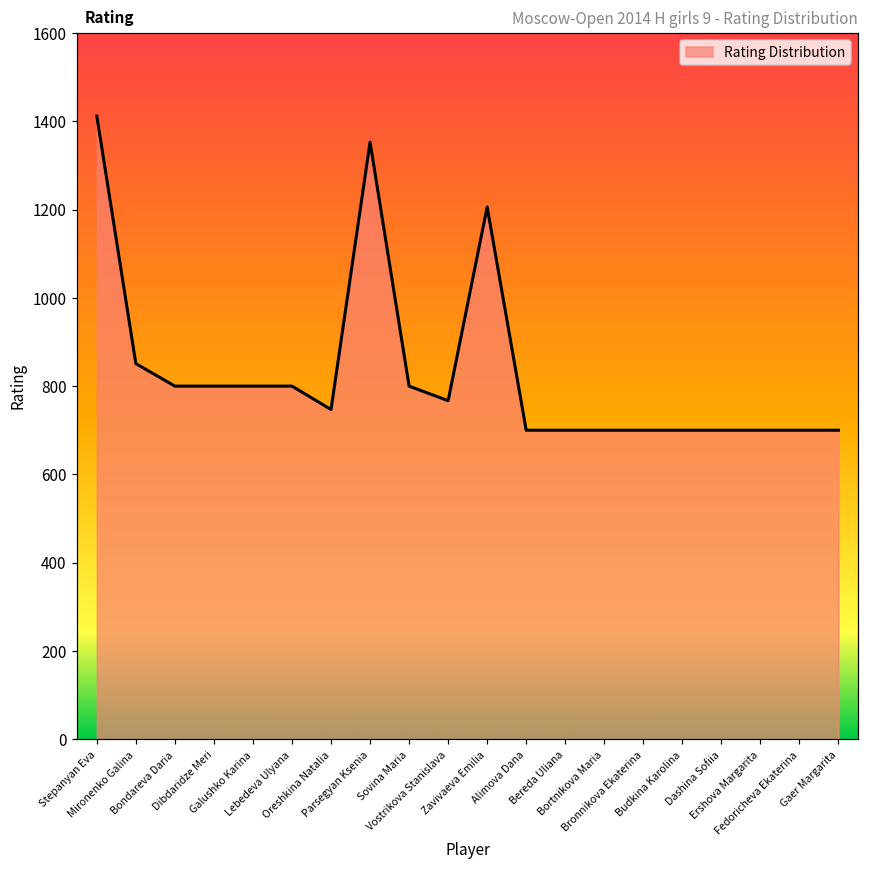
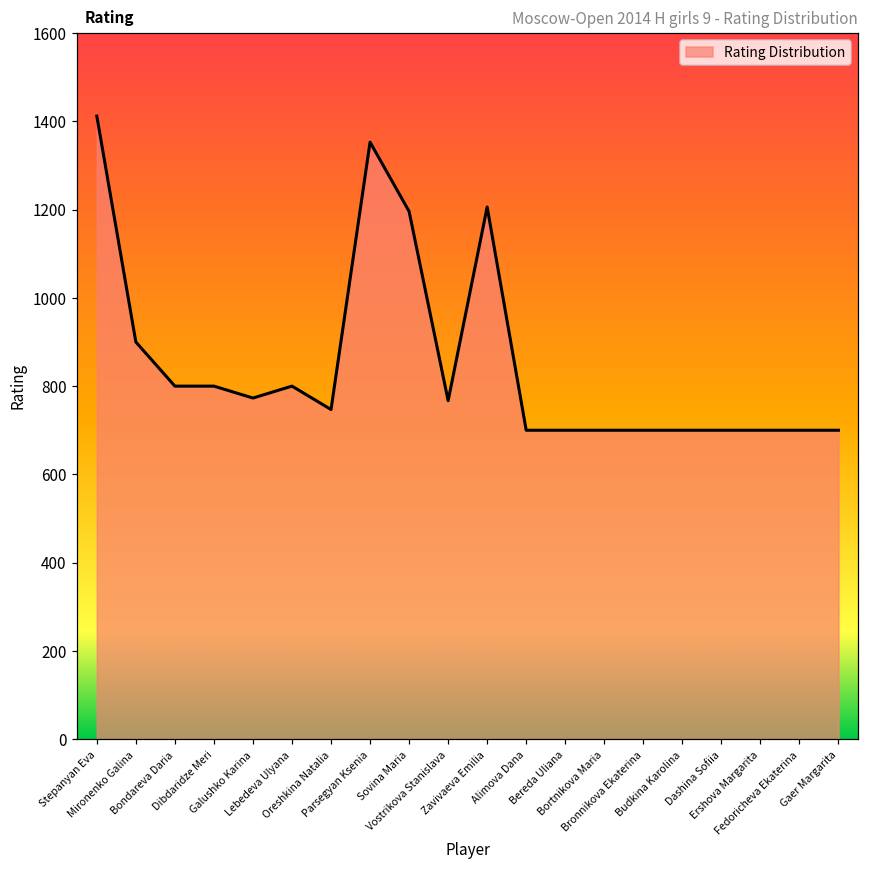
Mironenko Galina: 850 -> 900
Galushko Karina: 800 -> 770
Sovina Maria: 800 -> 1200
